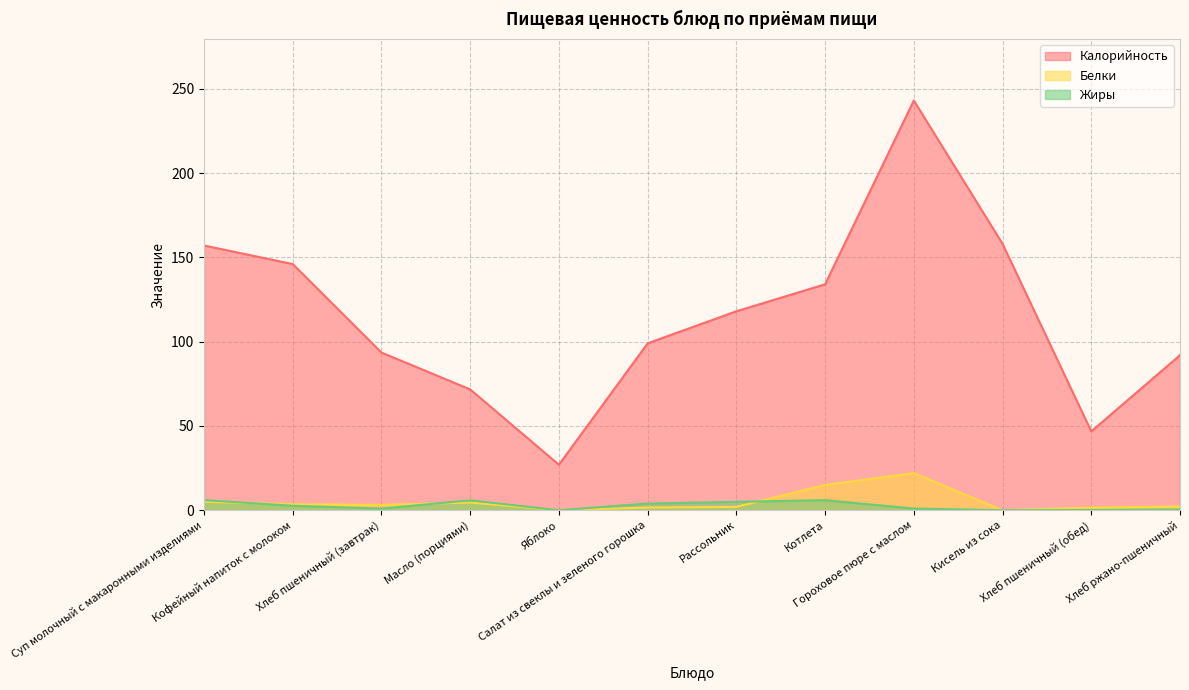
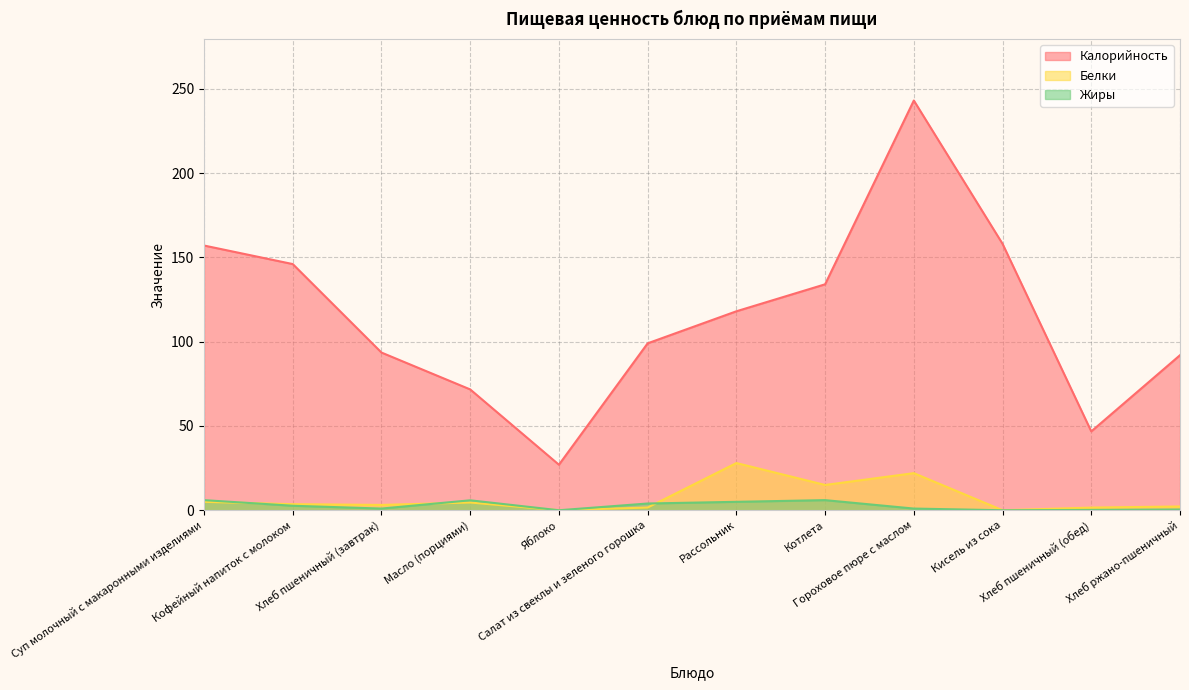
Белки, Рассольник: 2 -> 28
